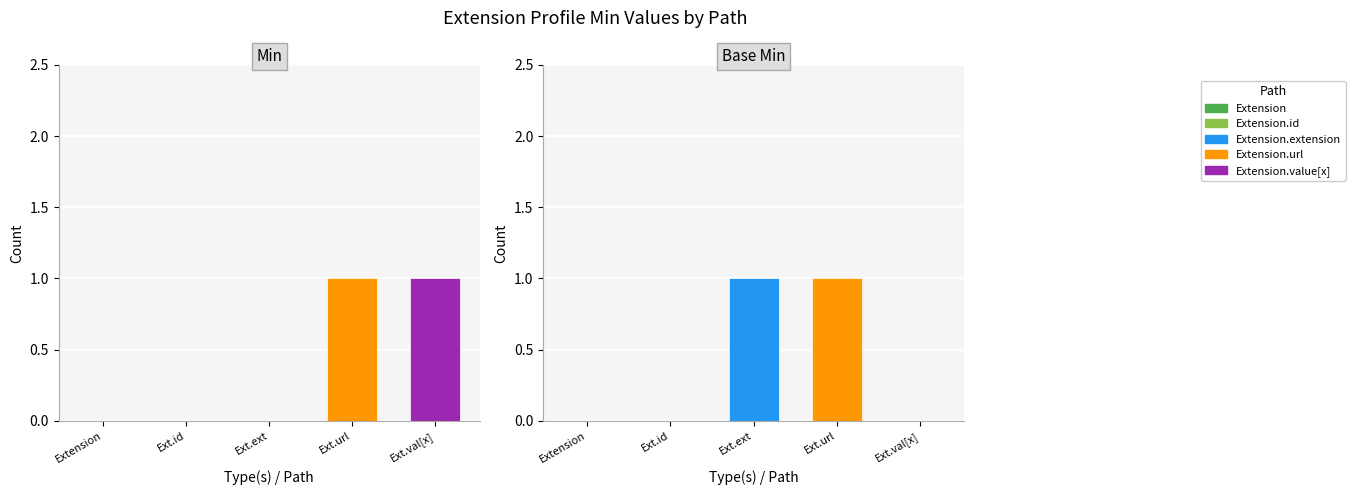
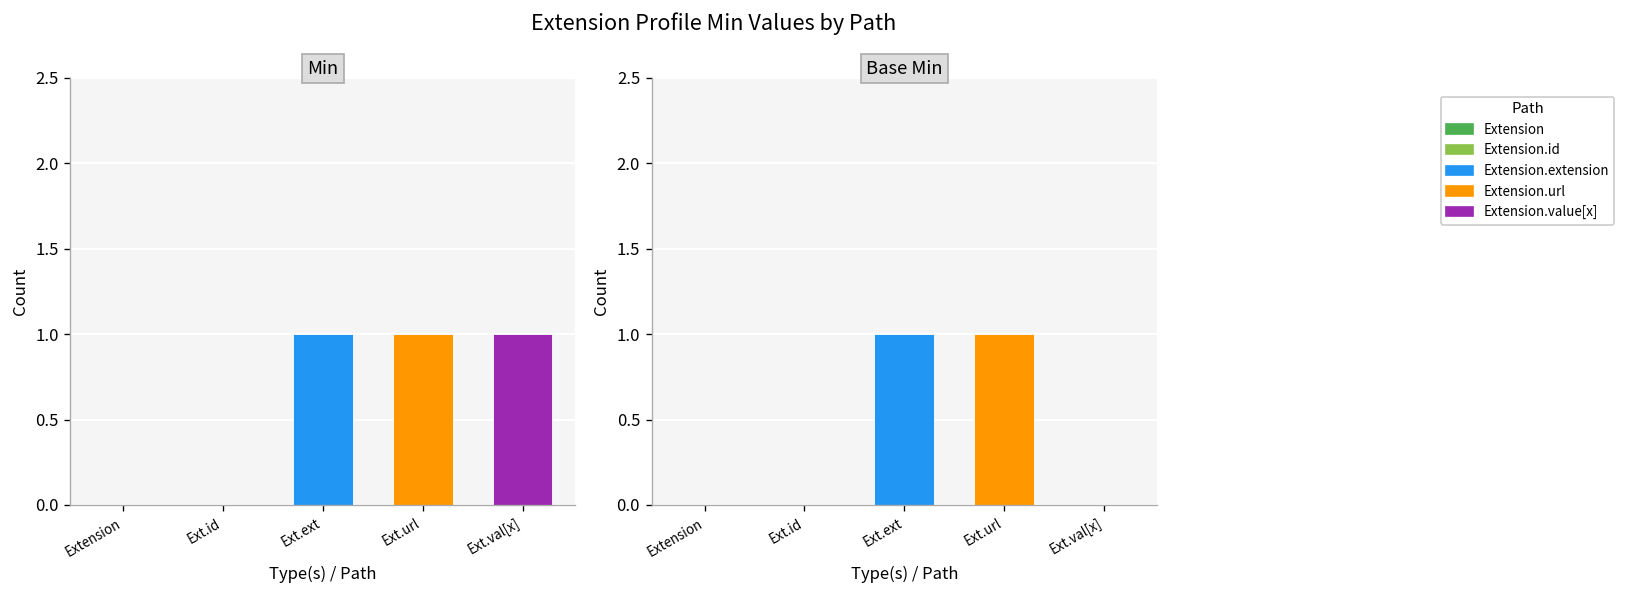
Min, Ext.ext: 0 -> 1
